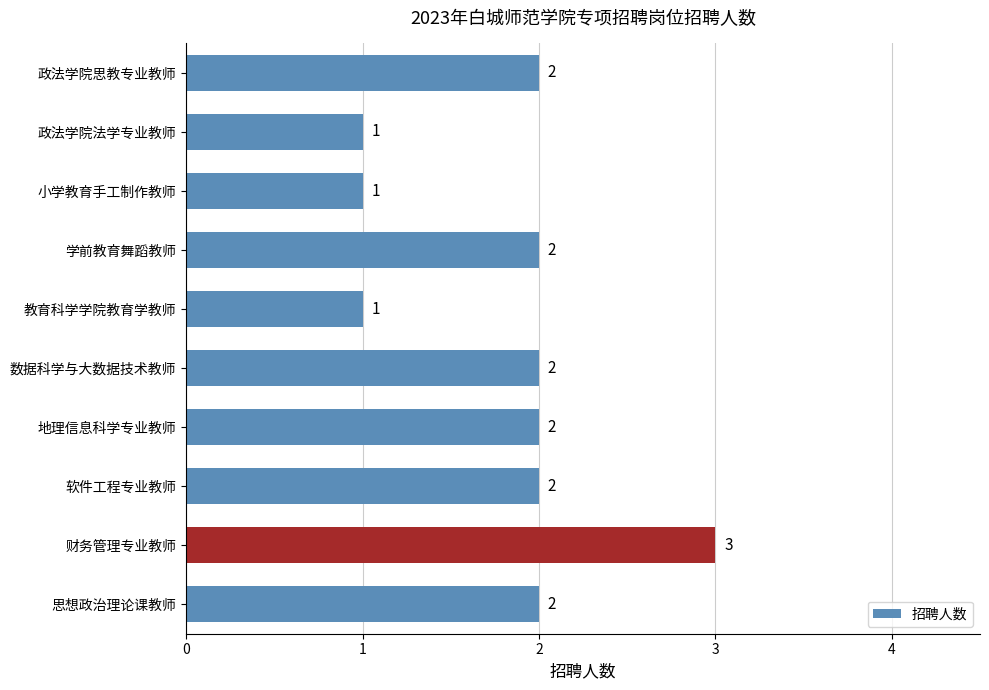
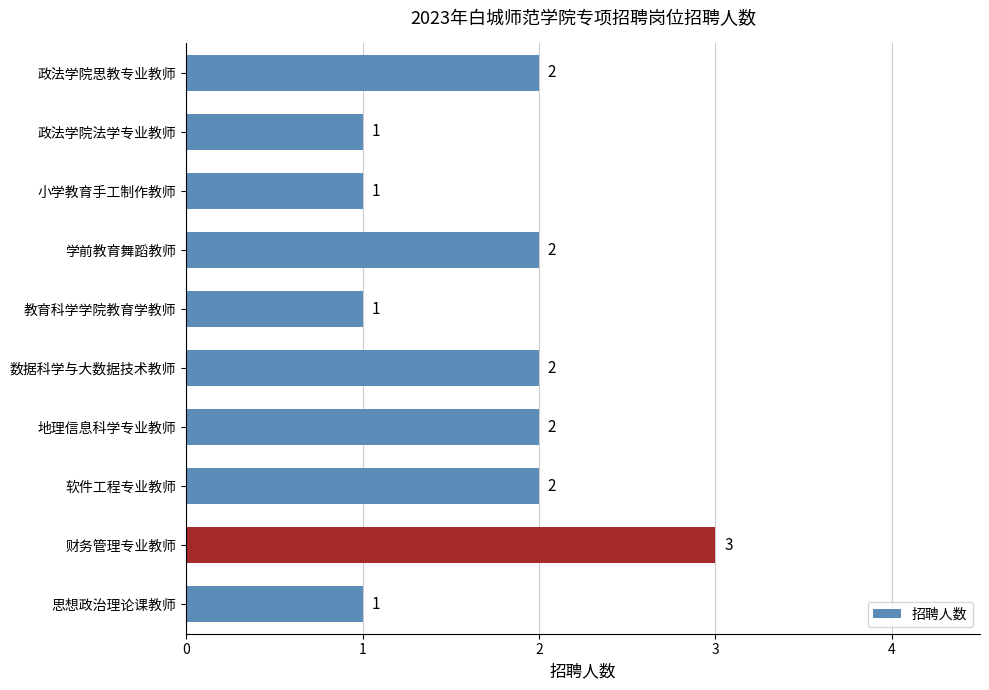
思想政治理论课教师: 2 -> 1
